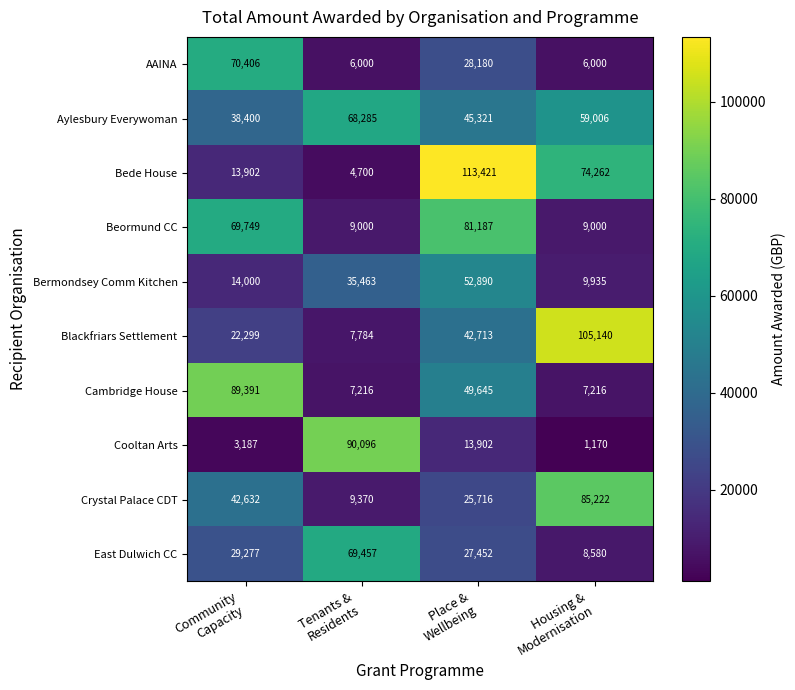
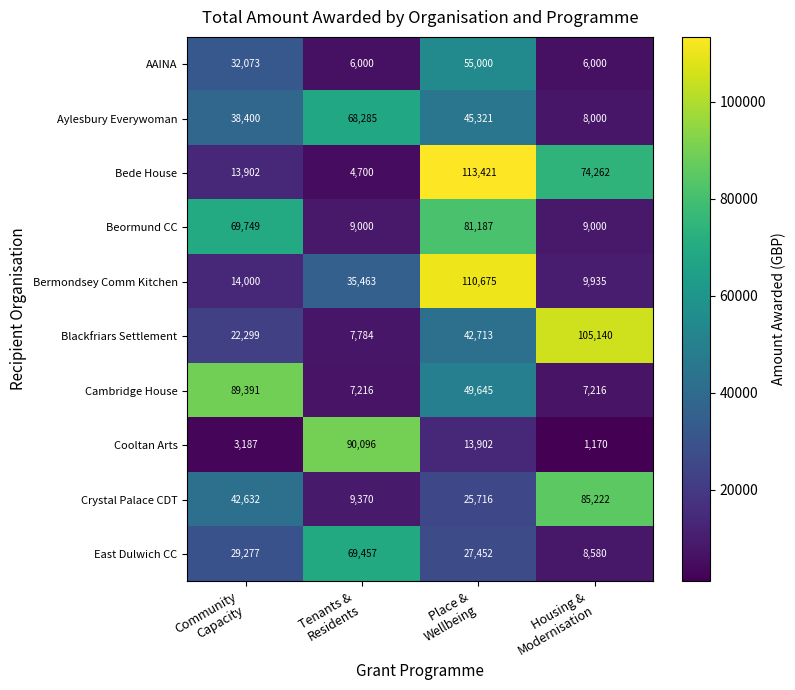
AAINA, Community Capacity: 70,406 -> 32,073
AAINA, Place & Wellbeing: 28,180 -> 55,000
Aylesbury Everywoman, Housing & Modernisation: 59,006 -> 8,000
Bermondsey Comm Kitchen, Place & Wellbeing: 52,890 -> 110,675
